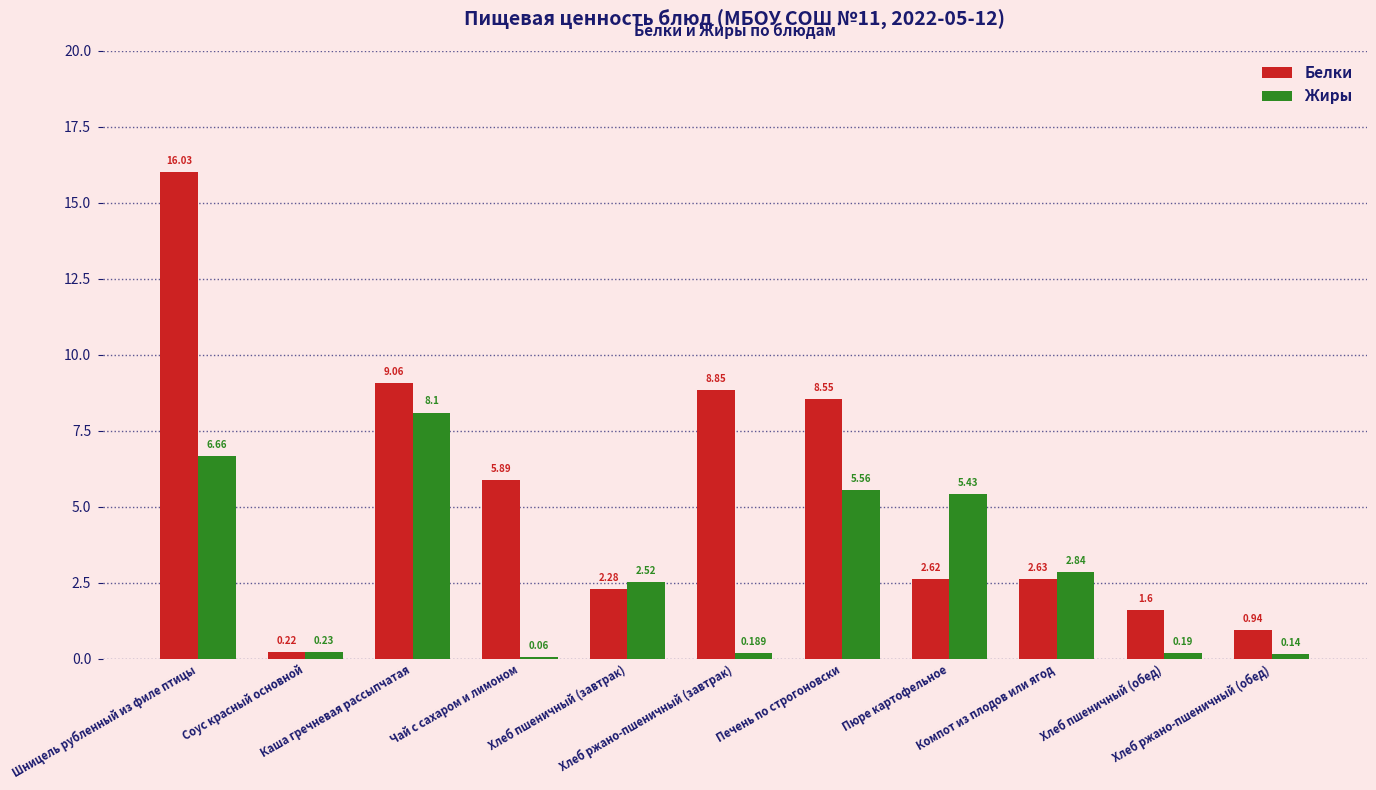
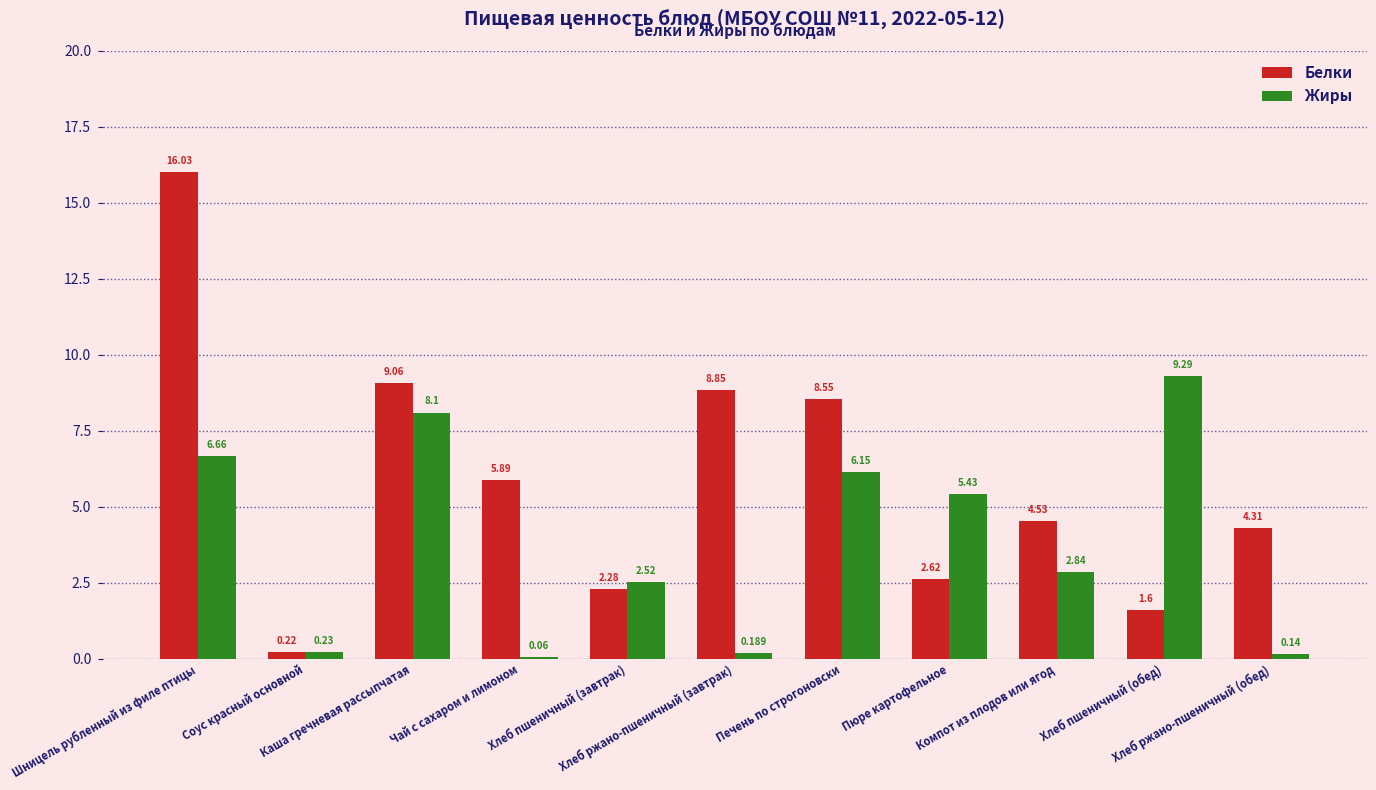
Жиры, Печень по строгоновски: 5.56 -> 6.15
Белки, Компот из плодов или ягод: 2.63 -> 4.53
Жиры, Хлеб пшеничный (обед): 0.19 -> 9.29
Белки, Хлеб ржано-пшеничный (обед): 0.94 -> 4.31
